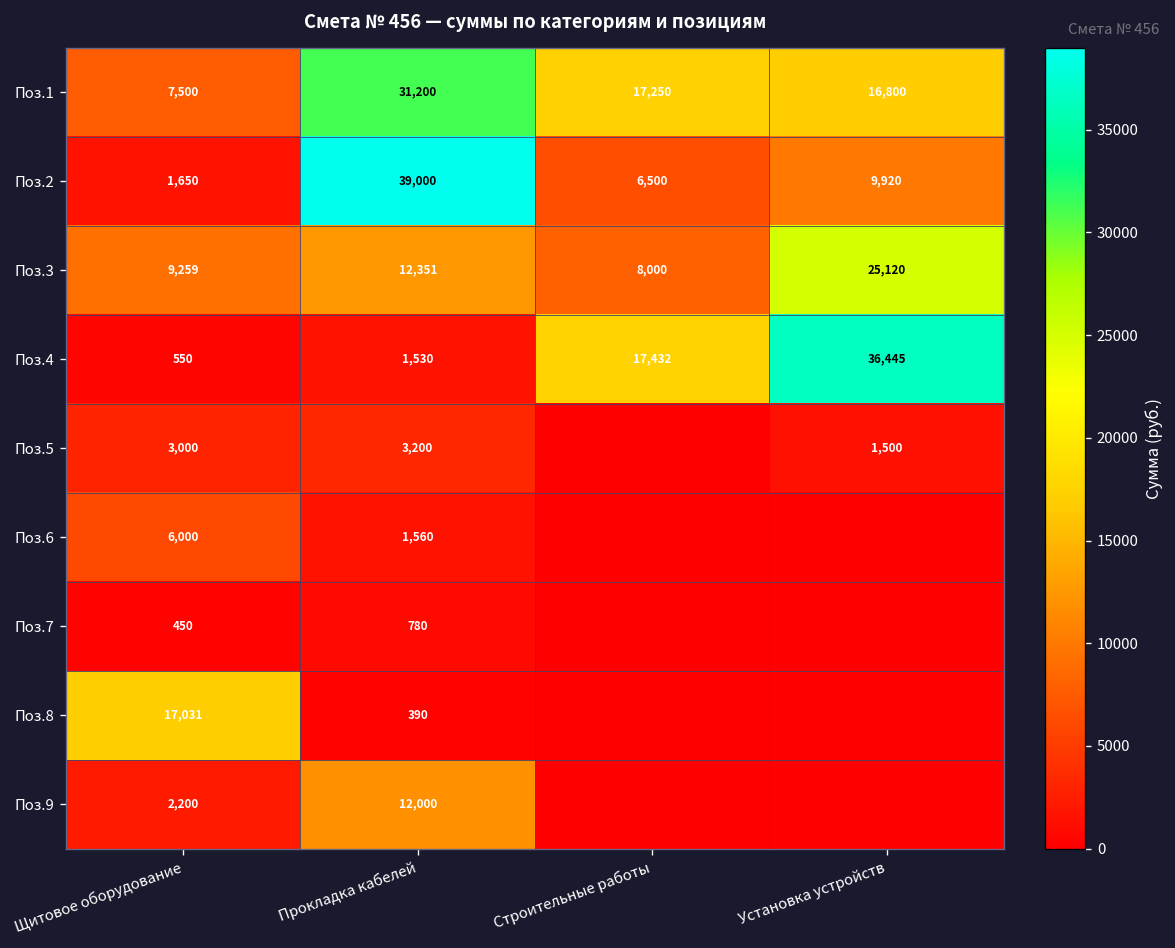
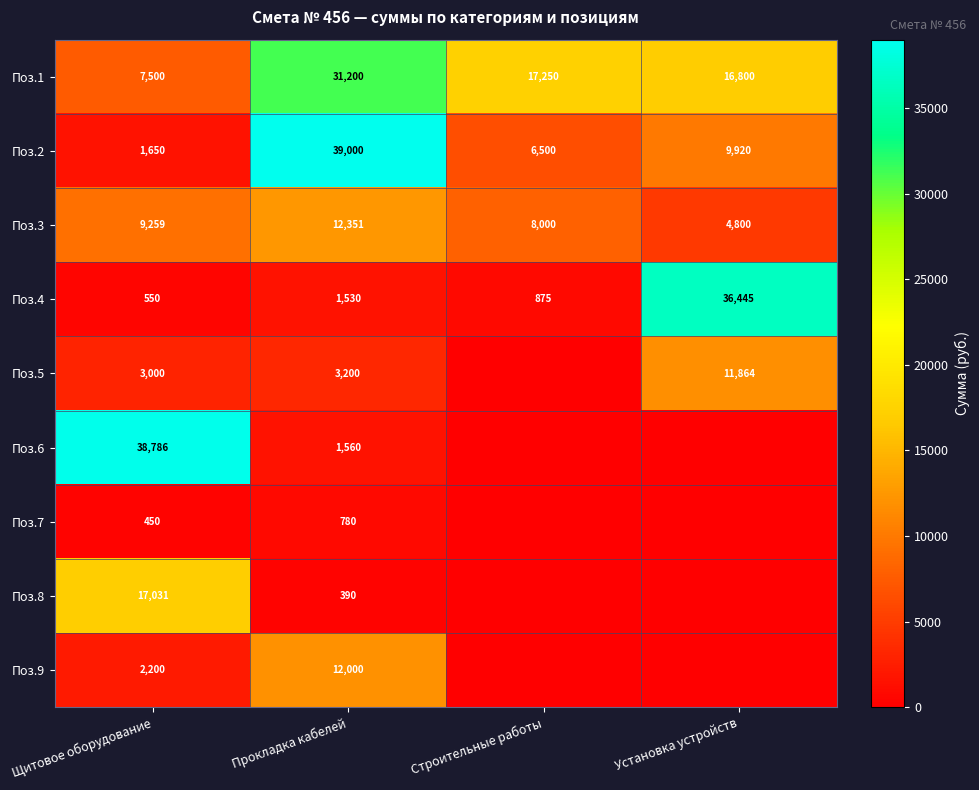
Поз.3, Установка устройств: 25,120 -> 4,800
Поз.4, Строительные работы: 17,432 -> 875
Поз.5, Установка устройств: 1,500 -> 11,864
Поз.6, Щитовое оборудование: 6,000 -> 38,786
